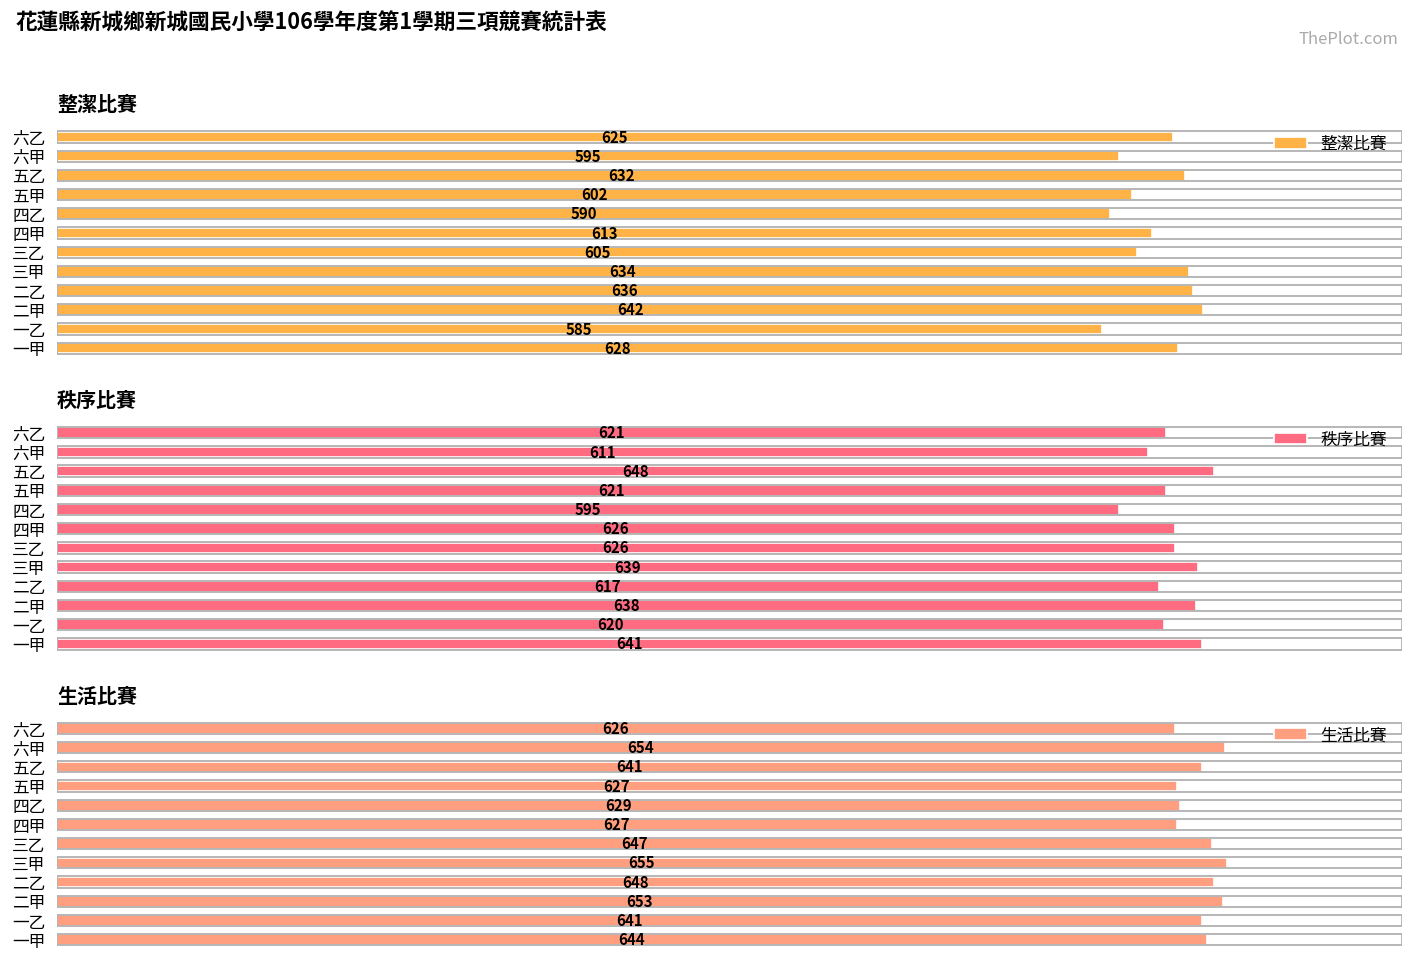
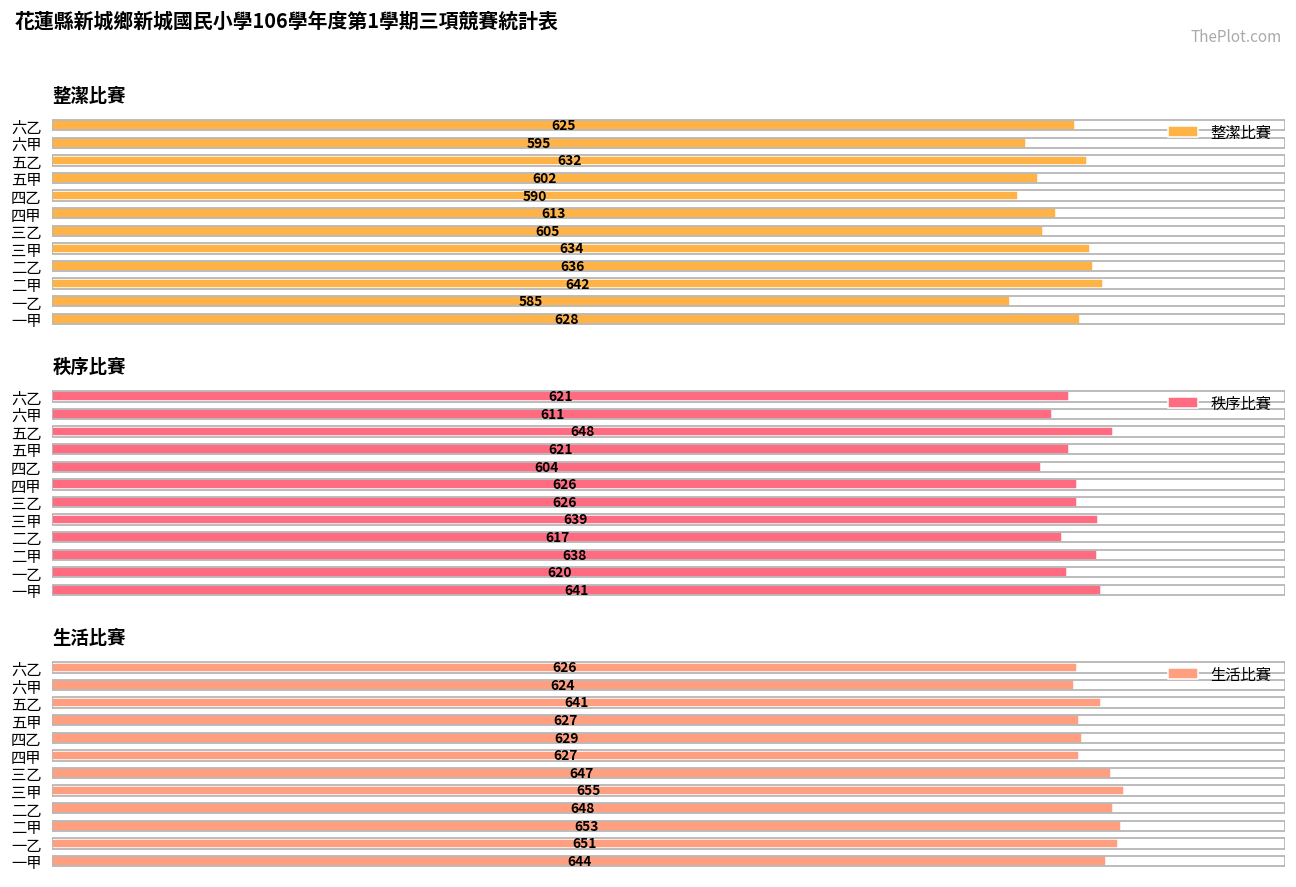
秩序比賽, 四乙: 595 -> 604
生活比賽, 六甲: 654 -> 624
生活比賽, 一乙: 641 -> 651
